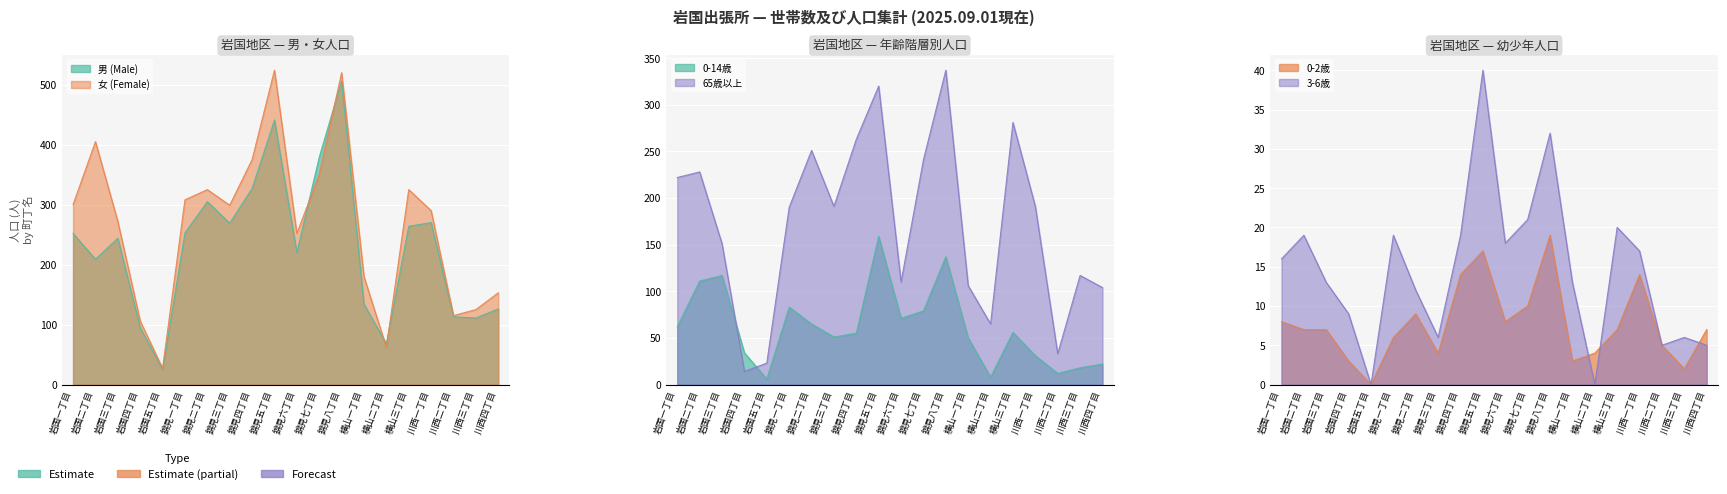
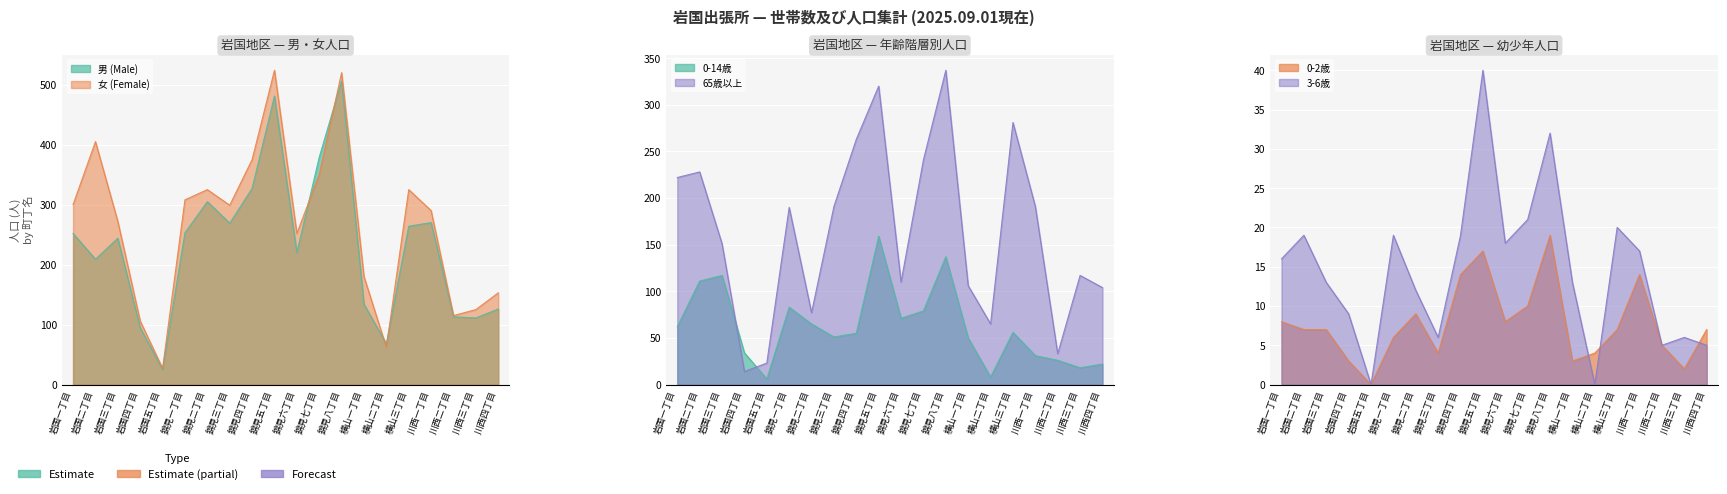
岩国地区 — 男・女人口, 男 (Male), 錦見五丁目: 440 -> 480
岩国地区 — 年齢階層別人口, 65歳以上, 錦見二丁目: 250 -> 80
岩国地区 — 年齢階層別人口, 0-14歳, 川西二丁目: 10 -> 30
